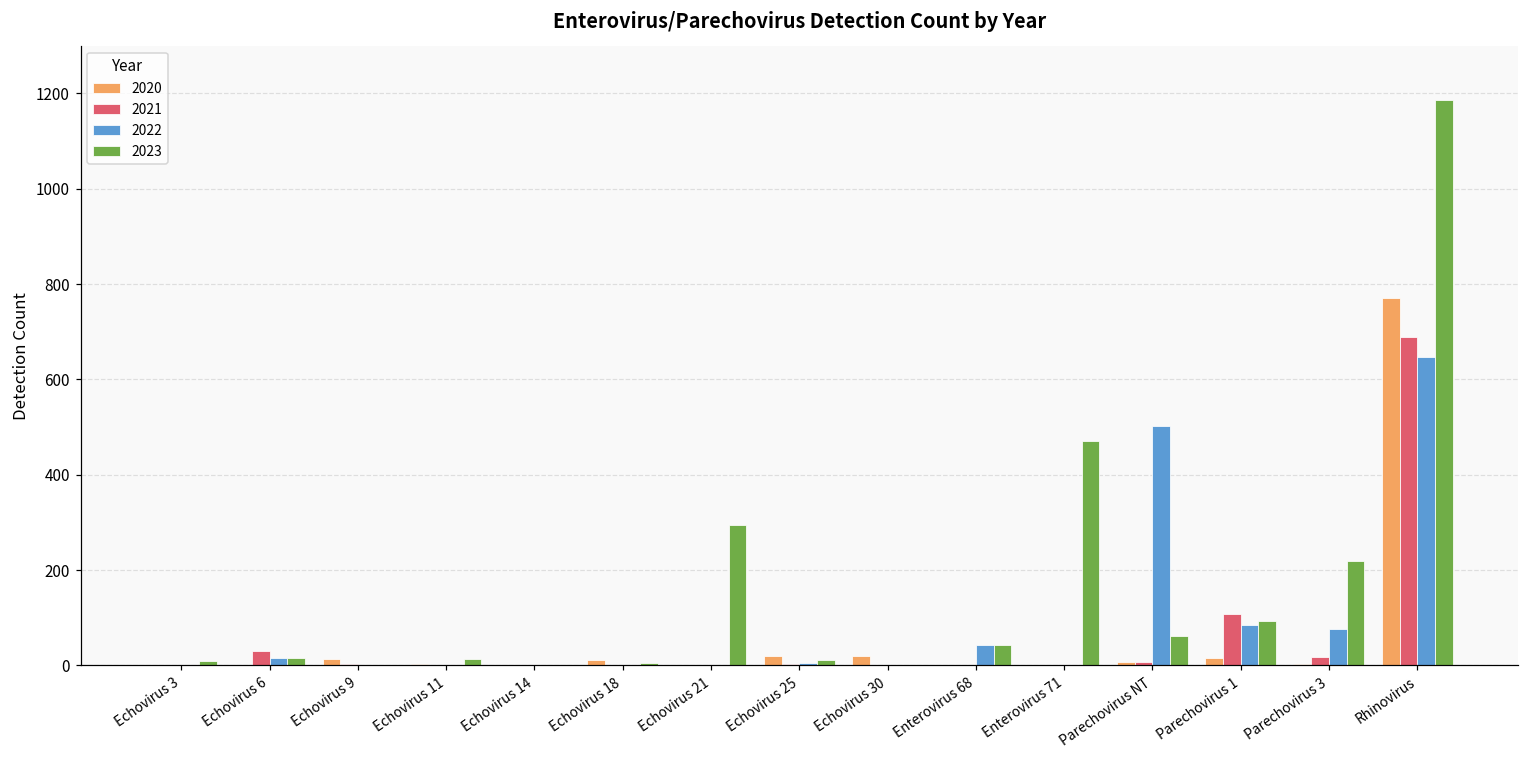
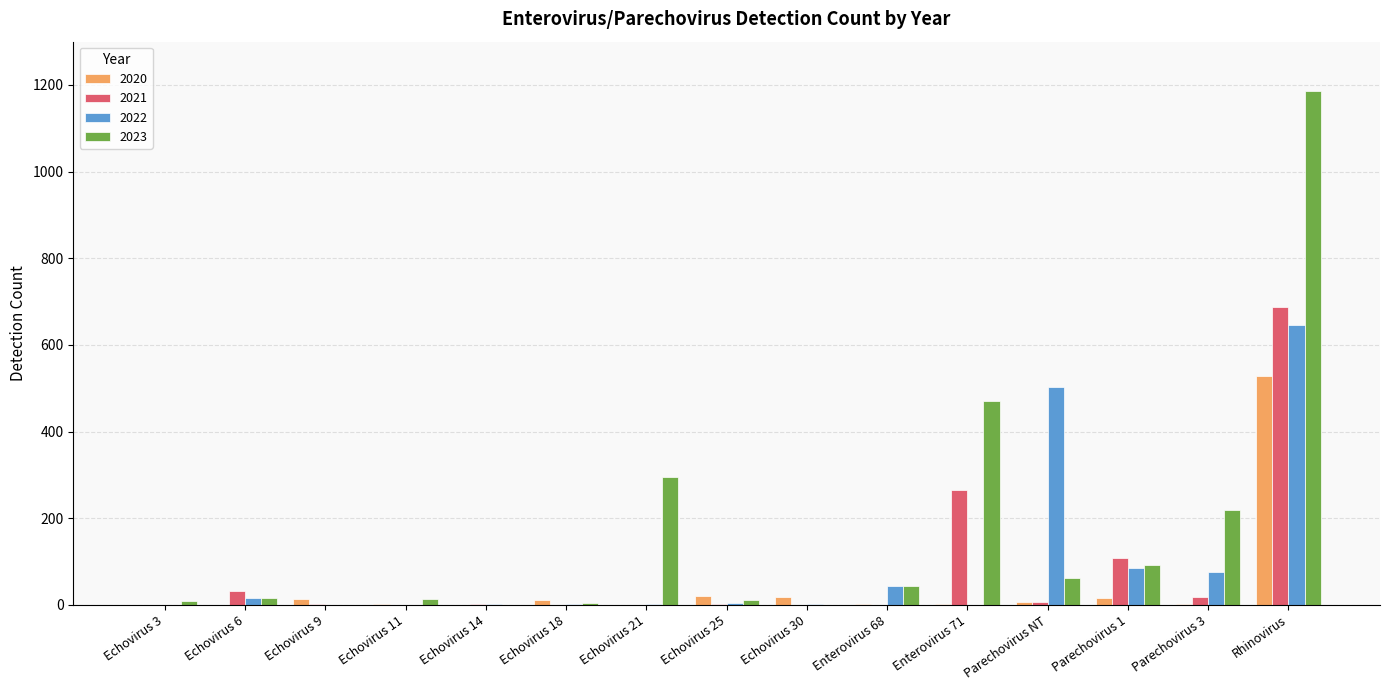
2021, Enterovirus 71: 0 -> 260
2020, Rhinovirus: 770 -> 530
